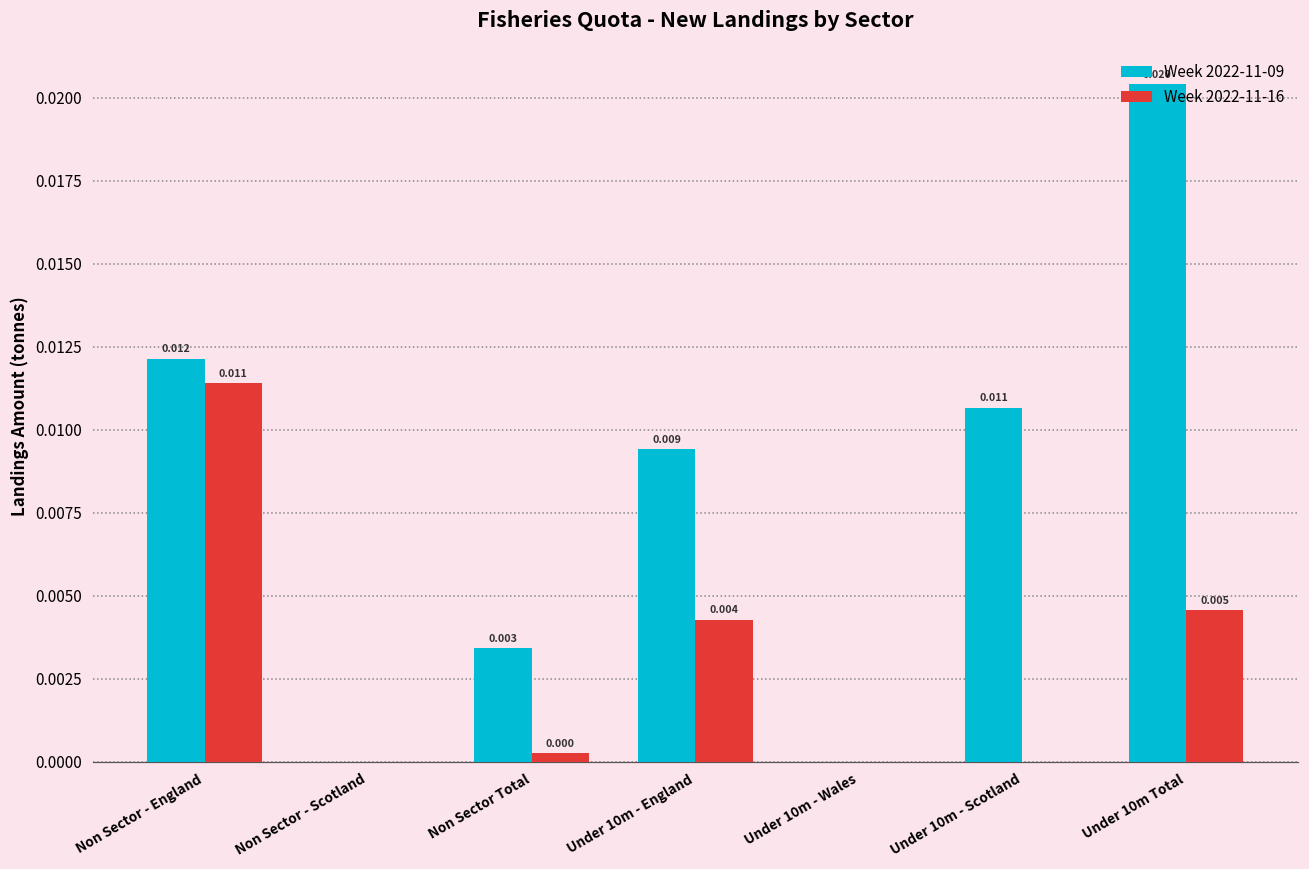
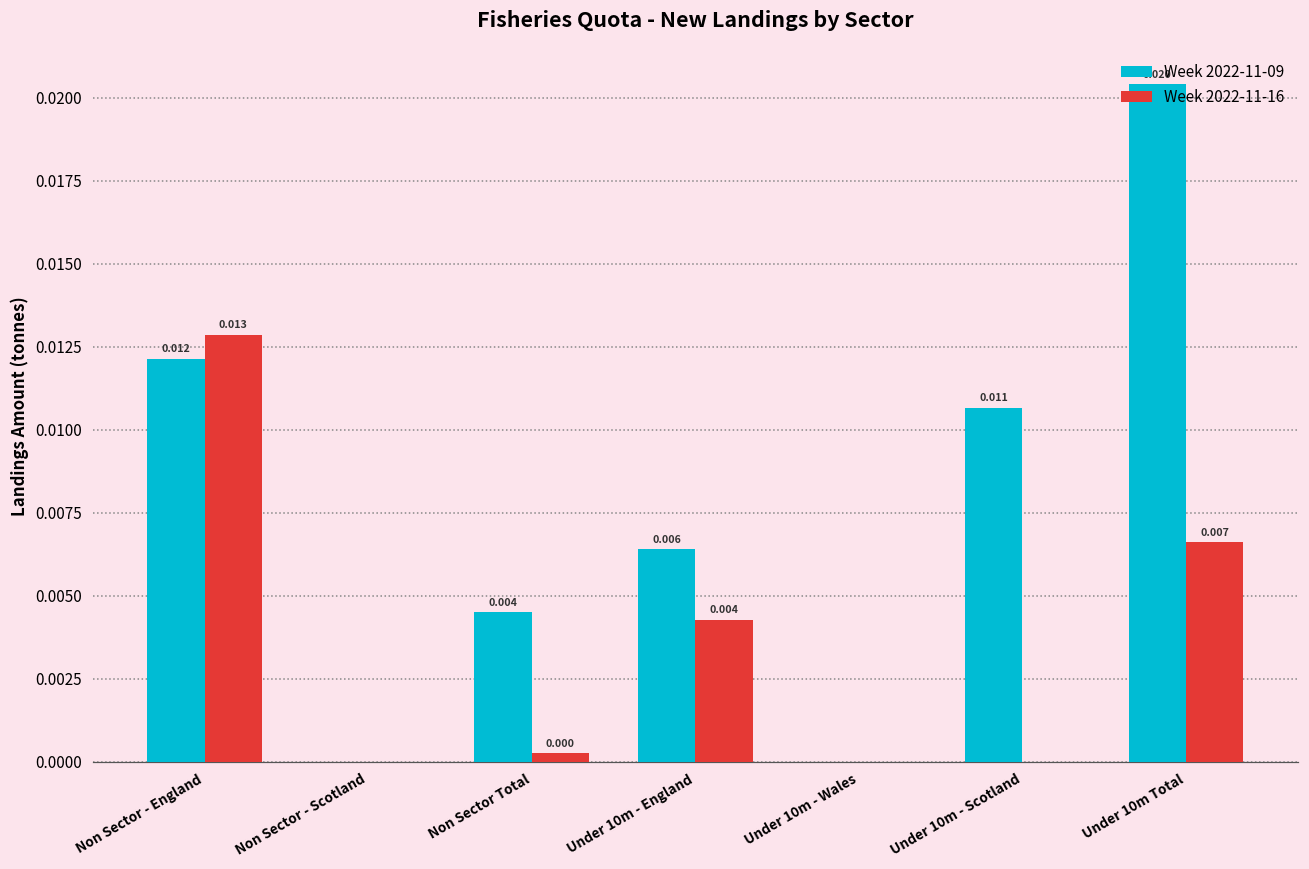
Week 2022-11-16, Non Sector - England: 0.011 -> 0.013
Week 2022-11-09, Non Sector Total: 0.003 -> 0.004
Week 2022-11-09, Under 10m - England: 0.009 -> 0.006
Week 2022-11-16, Under 10m Total: 0.005 -> 0.007
